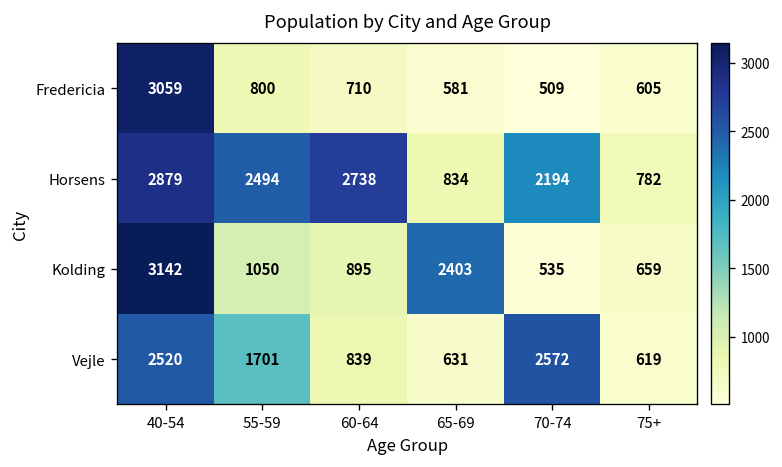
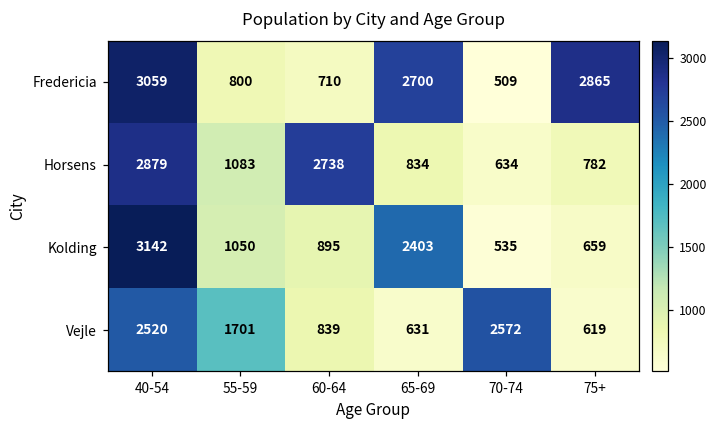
Fredericia, 65-69: 581 -> 2700
Fredericia, 75+: 605 -> 2865
Horsens, 55-59: 2494 -> 1083
Horsens, 70-74: 2194 -> 634
